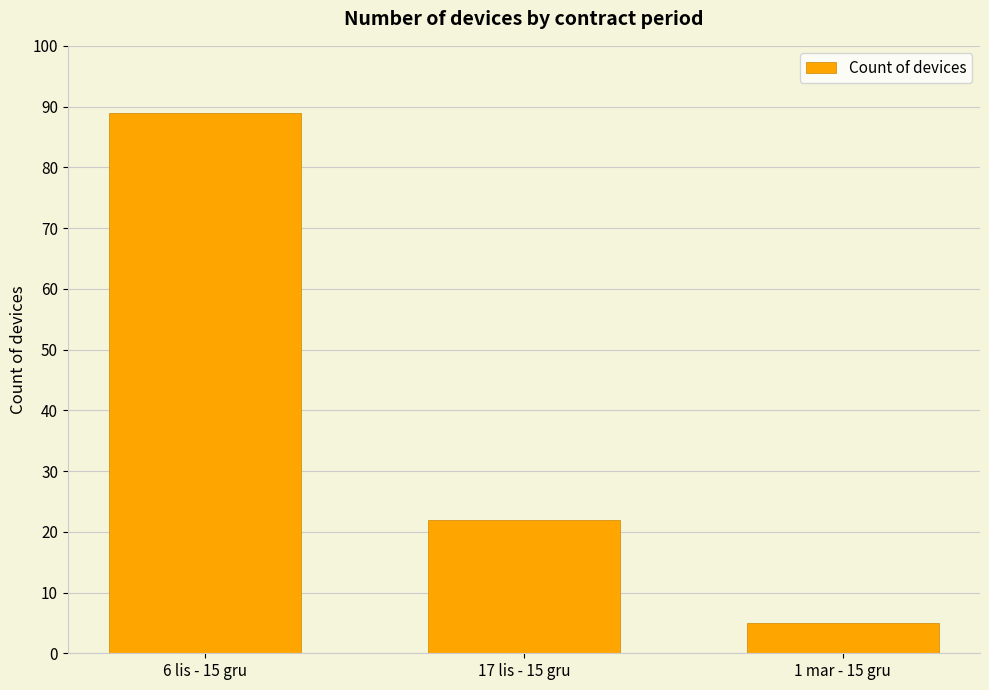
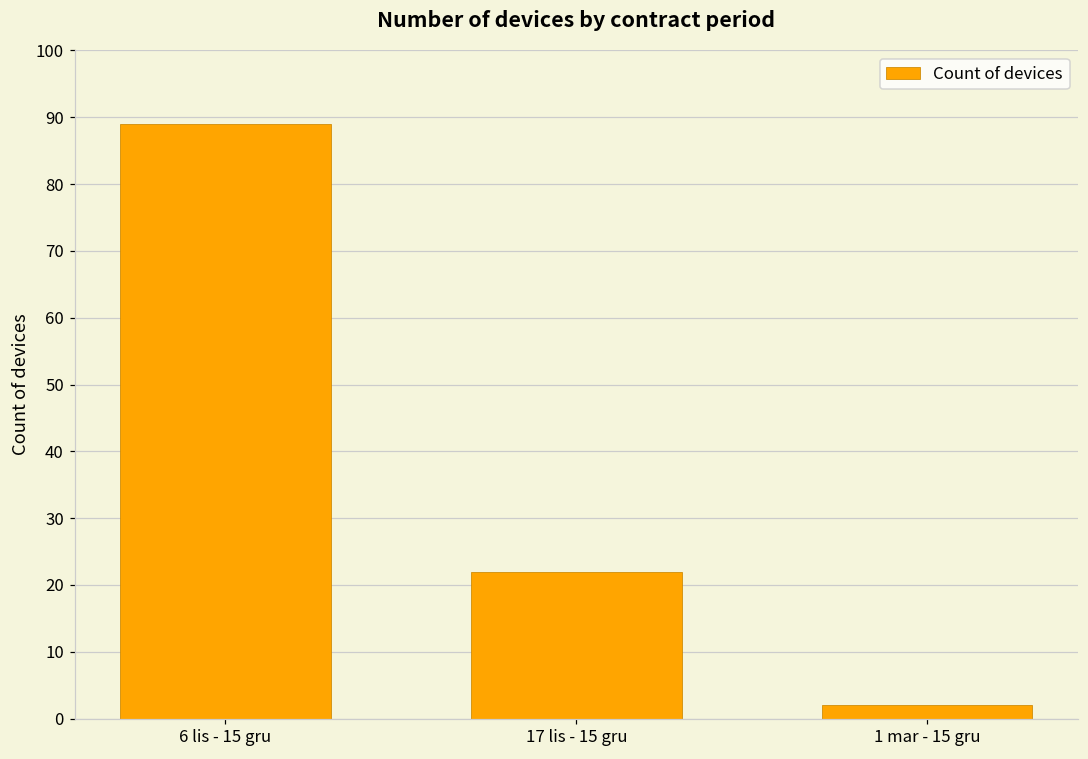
1 mar - 15 gru: 5 -> 2
